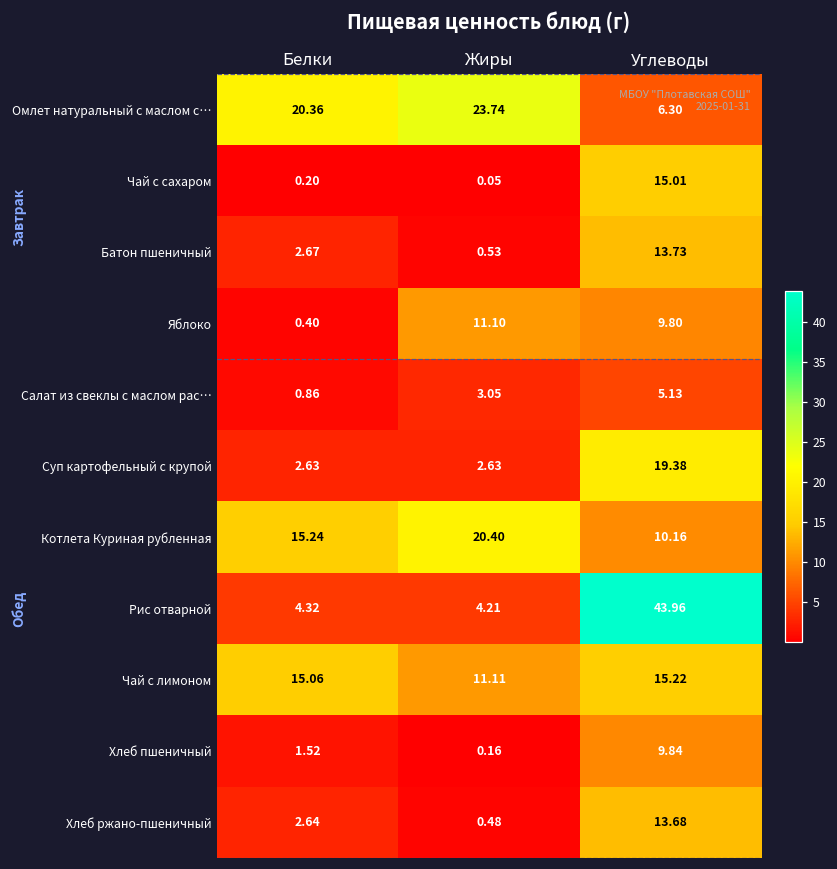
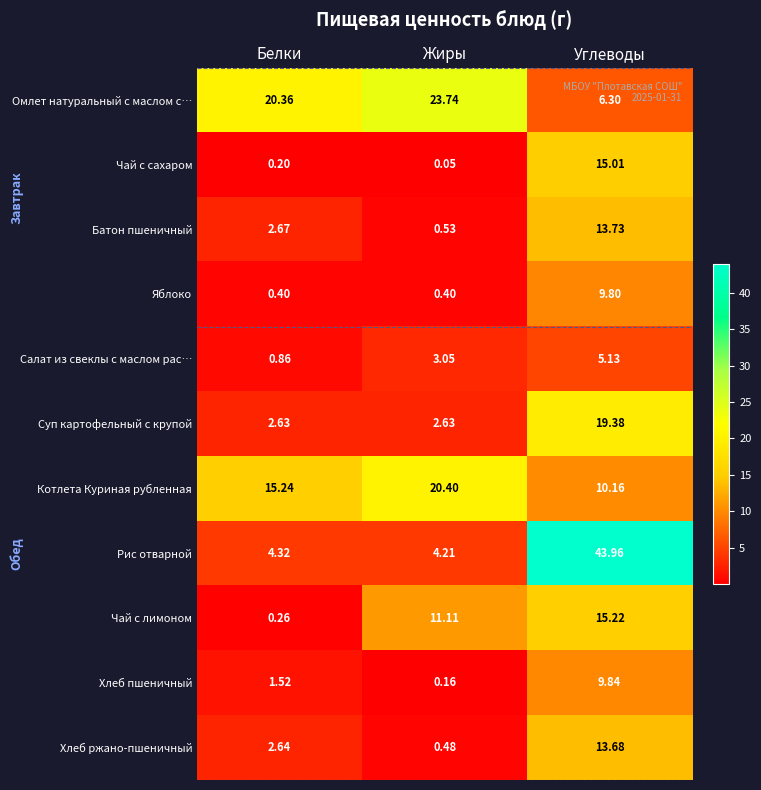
Яблоко, Жиры: 11.10 -> 0.40
Чай с лимоном, Белки: 15.06 -> 0.26
